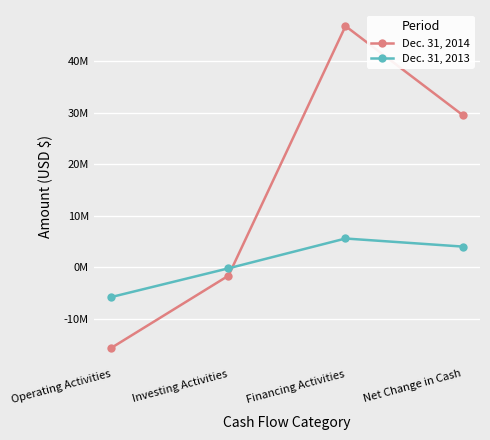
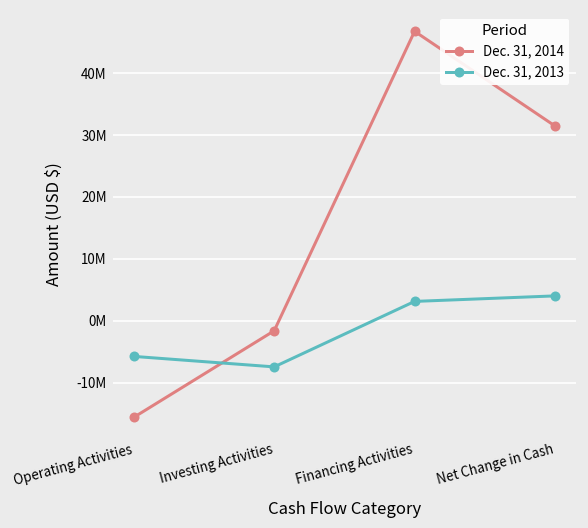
Dec. 31, 2013, Investing Activities: 0 -> -7000000
Dec. 31, 2013, Financing Activities: 6000000 -> 3000000
Dec. 31, 2014, Net Change in Cash: 30000000 -> 31000000
